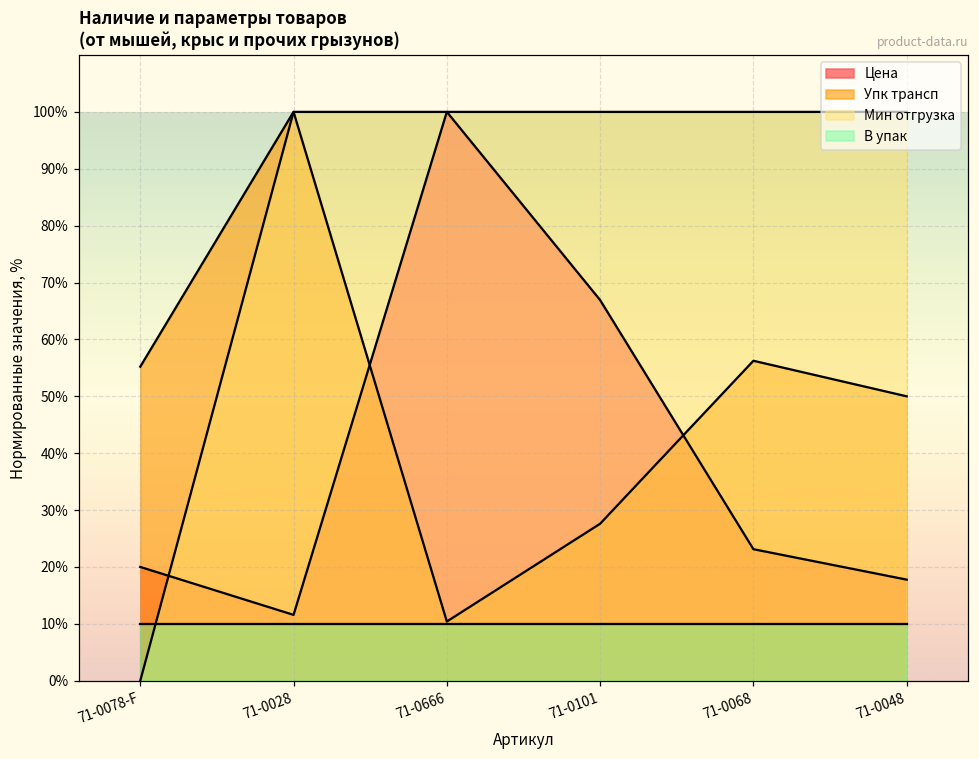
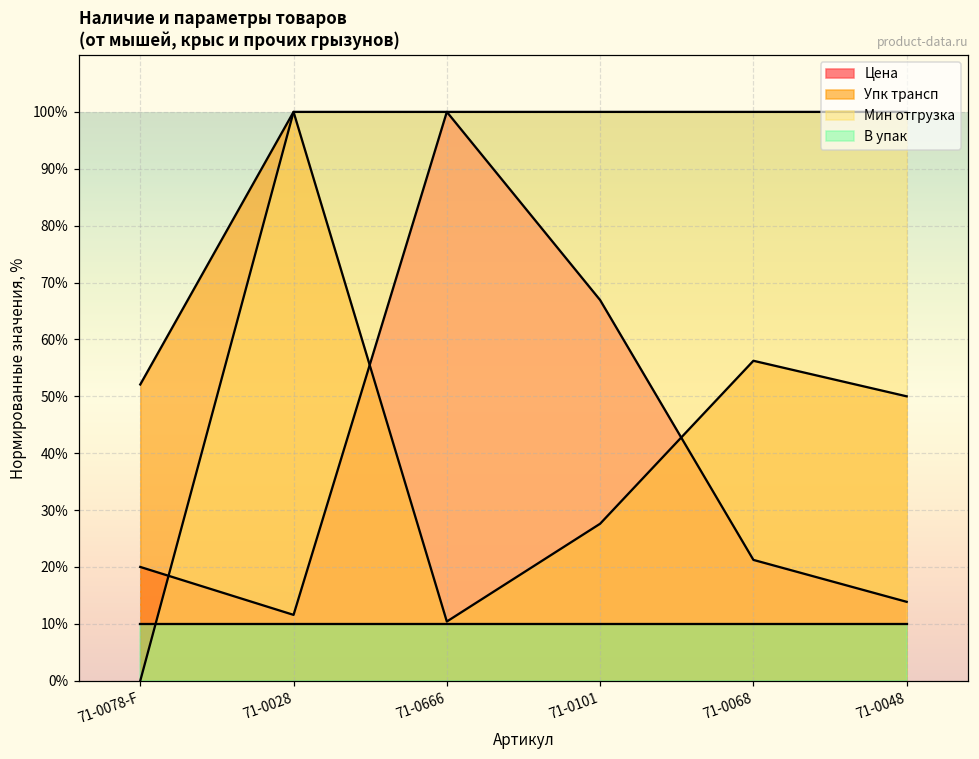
Упк трансп, 71-0078-F: 55% -> 52%
Цена, 71-0068: 23% -> 21%
Цена, 71-0048: 18% -> 14%
